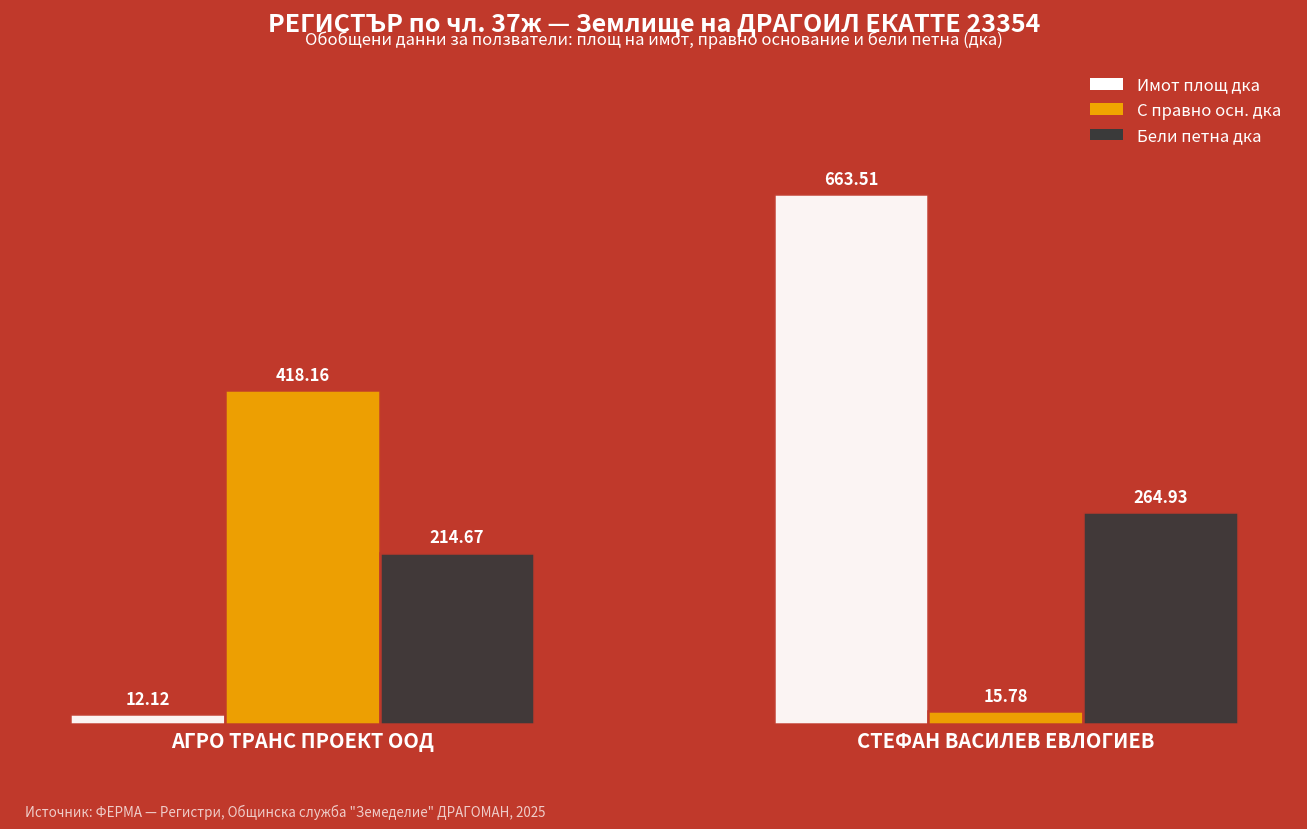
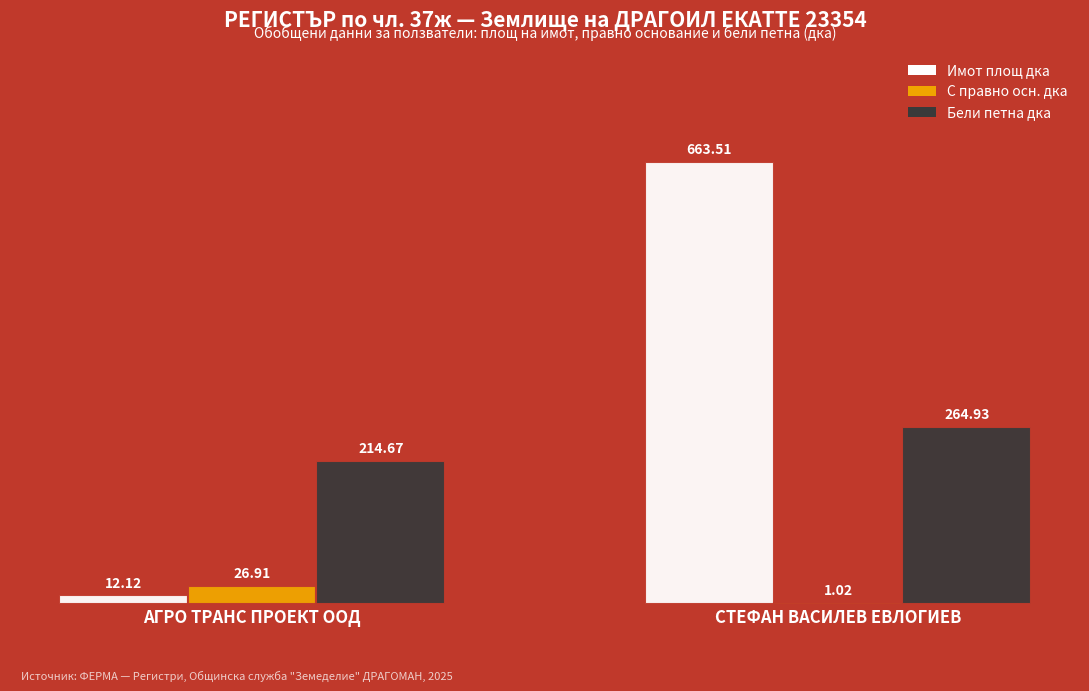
С правно осн. дка, АГРО ТРАНС ПРОЕКТ ООД: 418.16 -> 26.91
С правно осн. дка, СТЕФАН ВАСИЛЕВ ЕВЛОГИЕВ: 15.78 -> 1.02
